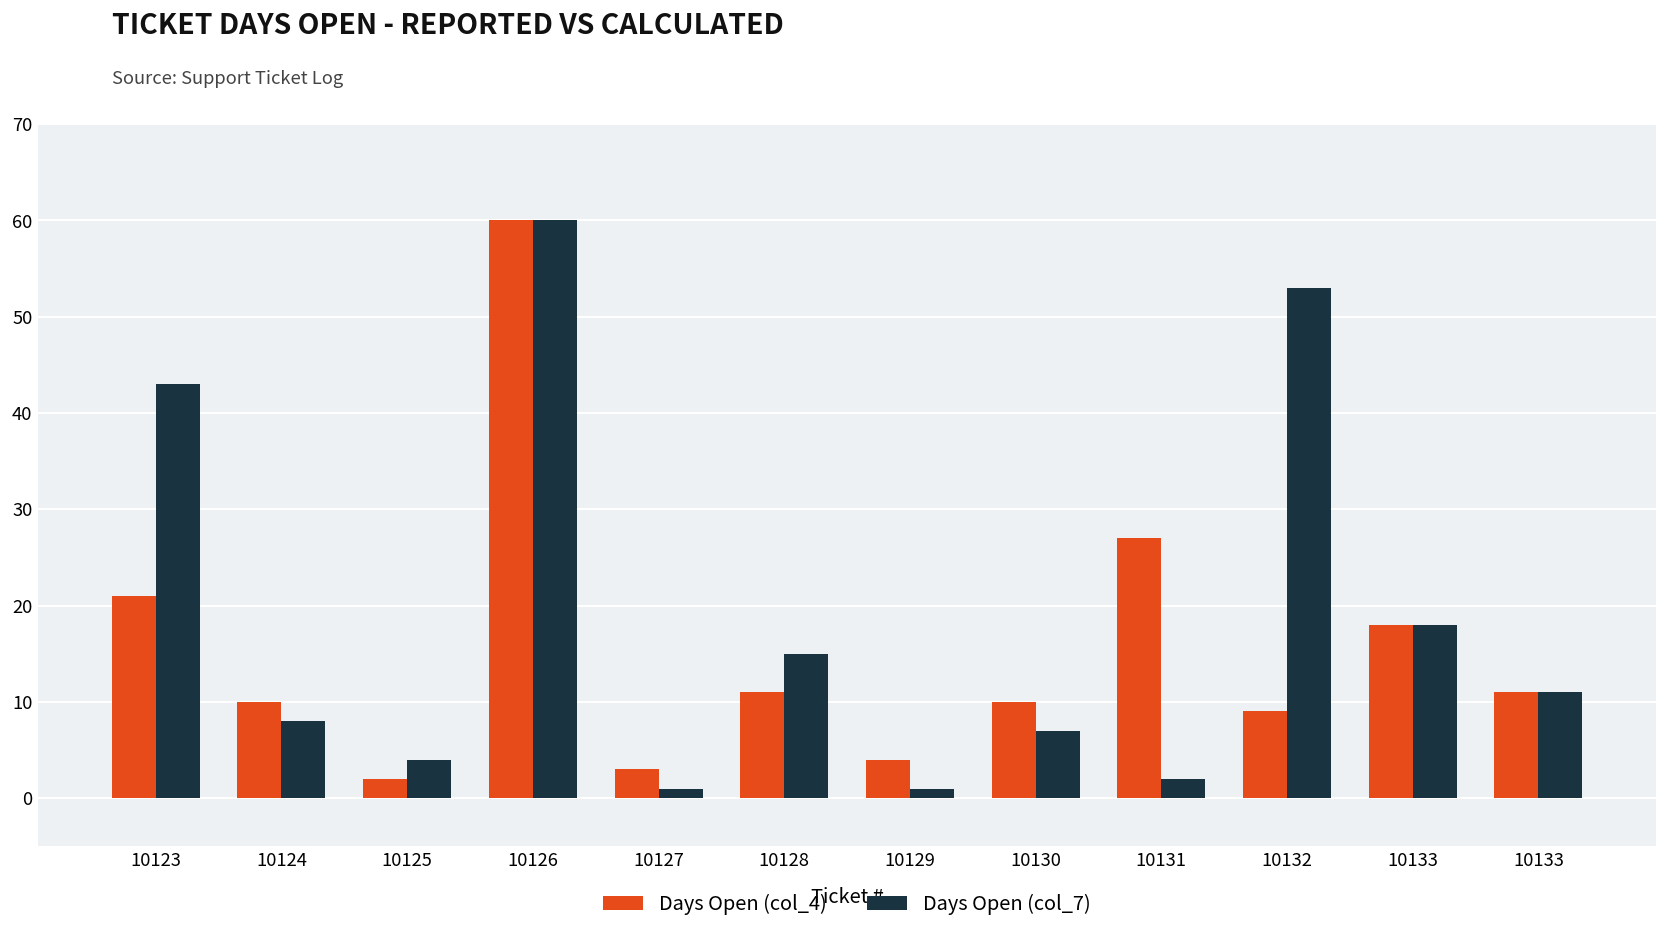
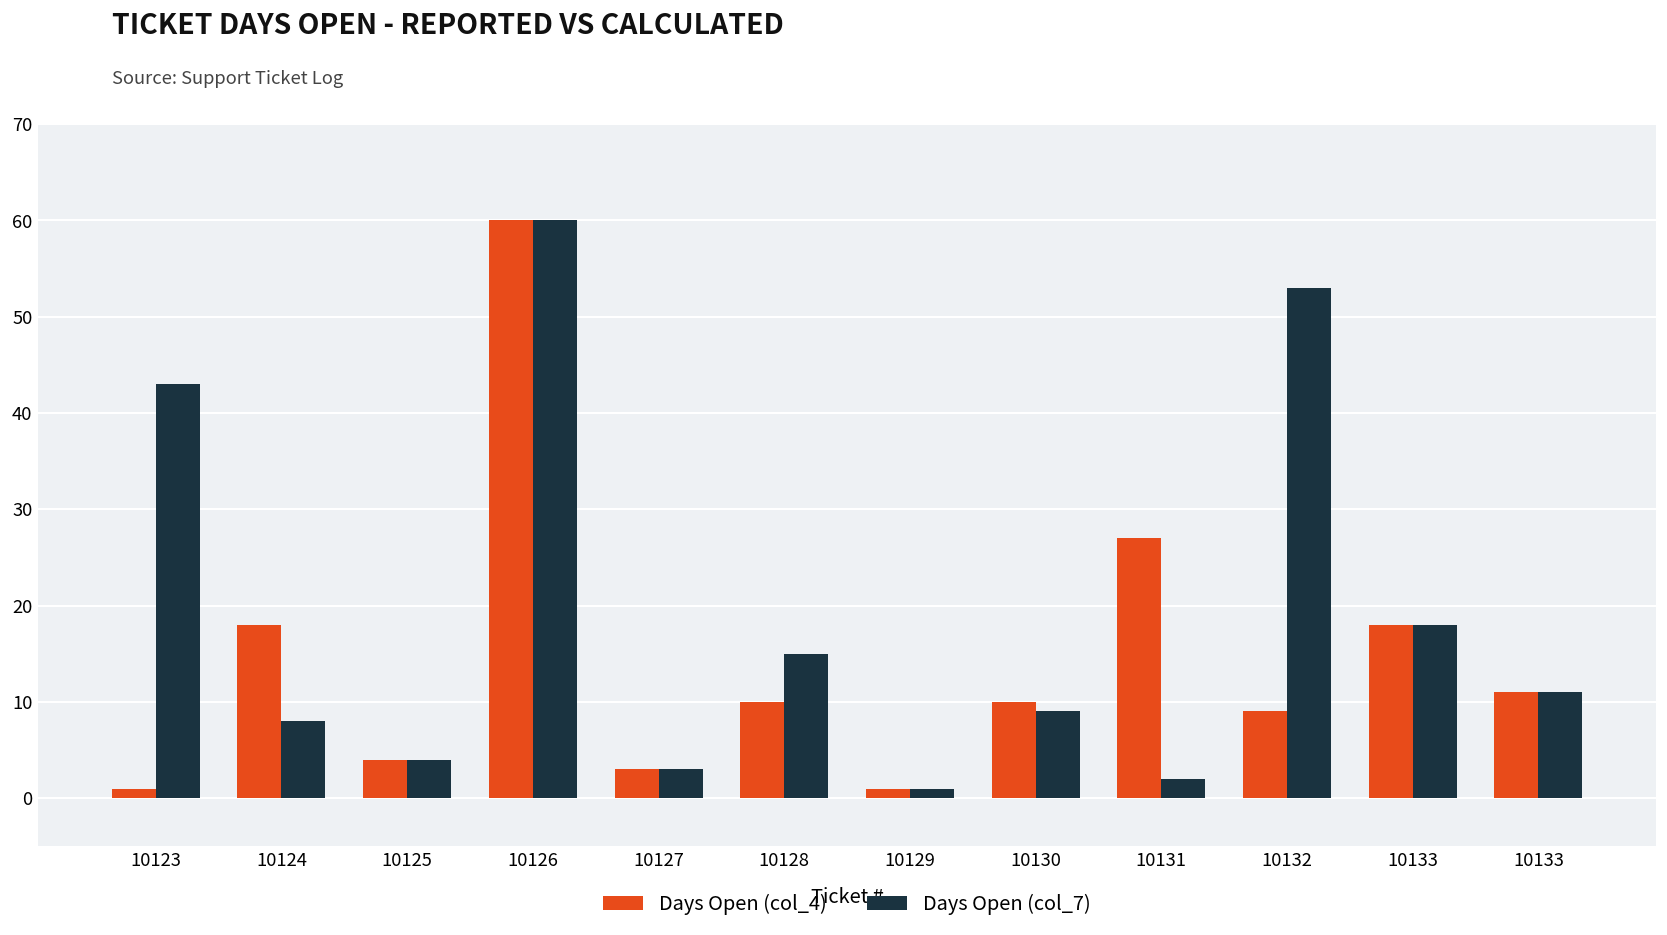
Days Open (col_4), 10123: 21 -> 1
Days Open (col_4), 10124: 10 -> 18
Days Open (col_4), 10125: 2 -> 4
Days Open (col_7), 10127: 1 -> 3
Days Open (col_4), 10128: 11 -> 10
Days Open (col_4), 10129: 4 -> 1
Days Open (col_7), 10130: 7 -> 9
